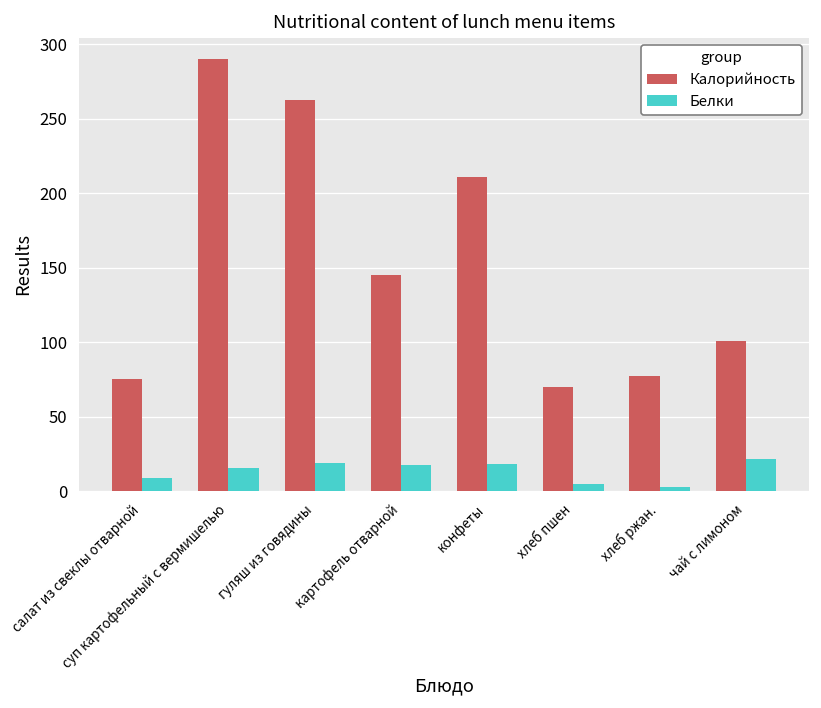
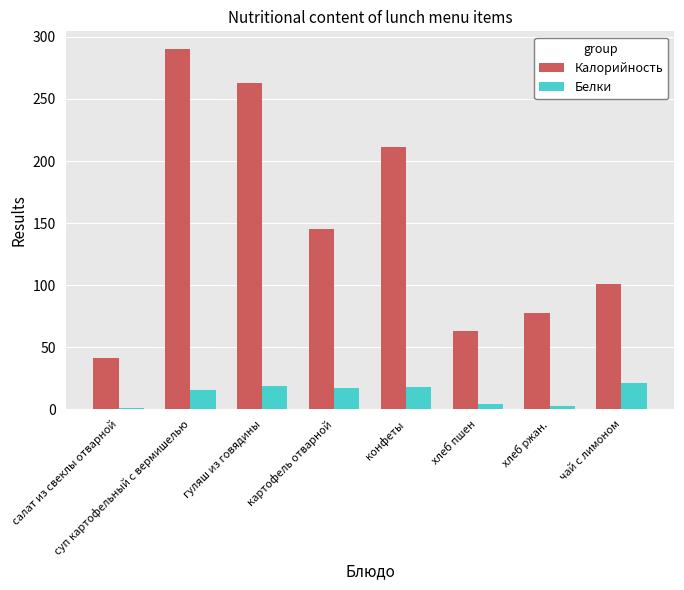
Калорийность, салат из свеклы отварной: 75 -> 41
Белки, салат из свеклы отварной: 9 -> 1
Калорийность, хлеб пшен: 70 -> 63
